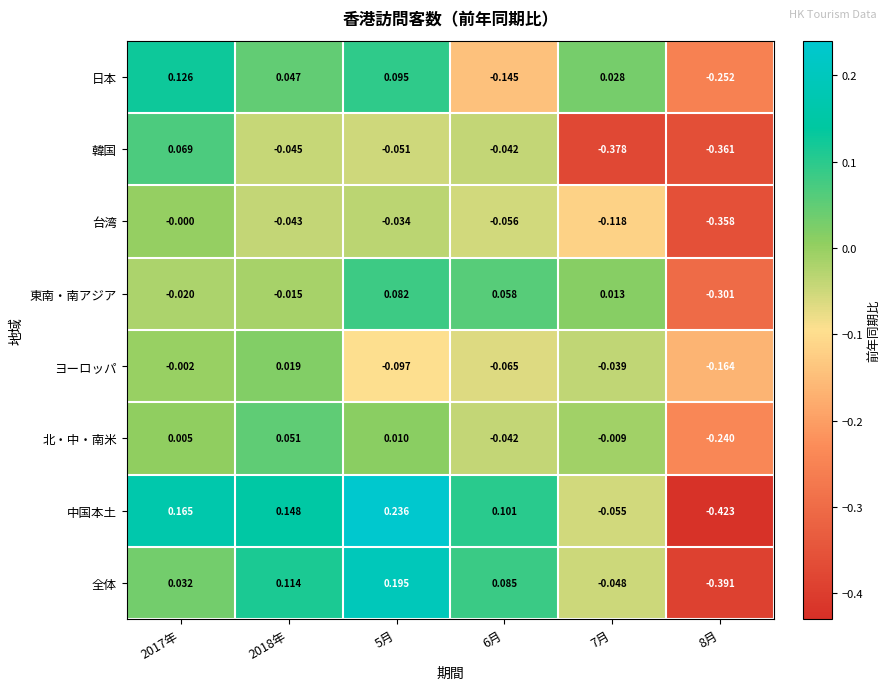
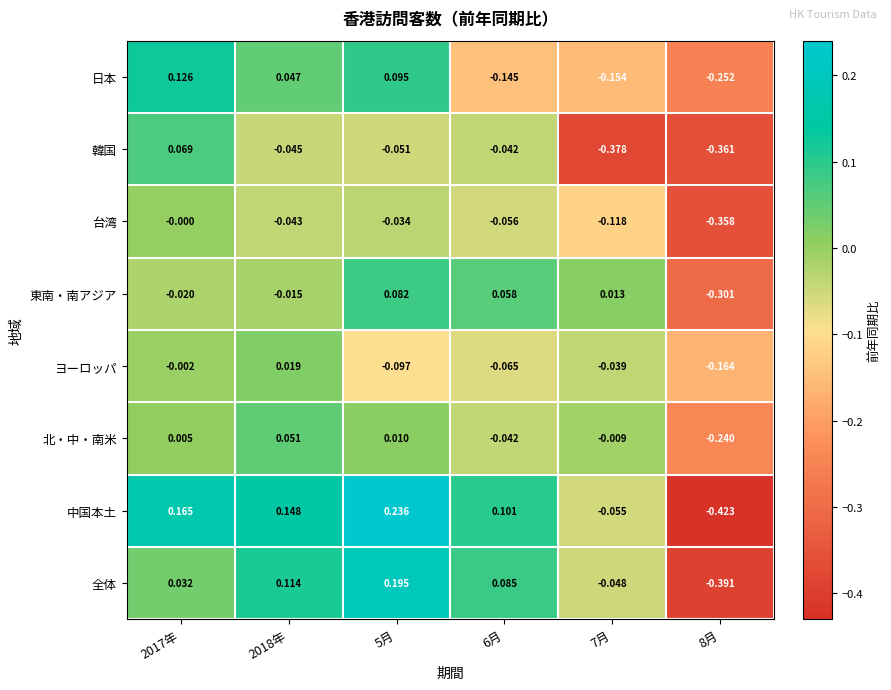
日本, 7月: 0.028 -> -0.154
